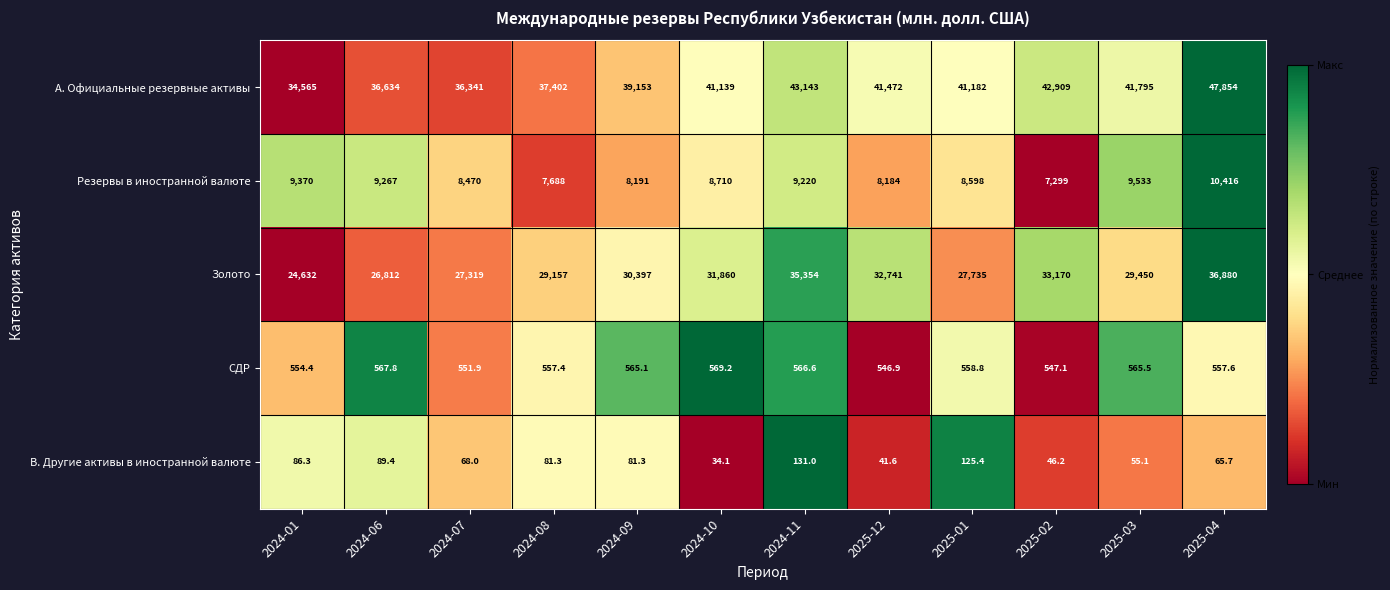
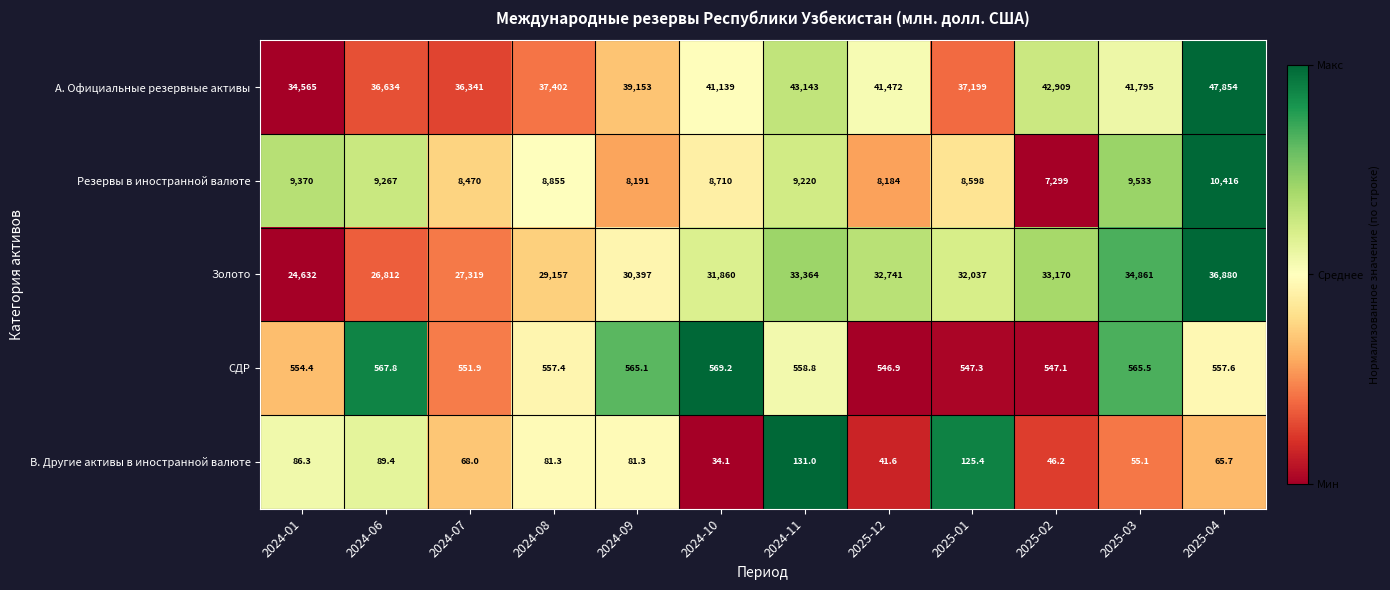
A. Официальные резервные активы, 2025-01: 41,182 -> 37,199
Резервы в иностранной валюте, 2024-08: 7,688 -> 8,855
Золото, 2024-11: 35,354 -> 33,364
Золото, 2025-01: 27,735 -> 32,037
Золото, 2025-03: 29,450 -> 34,861
СДР, 2024-11: 566.6 -> 558.8
СДР, 2025-01: 558.8 -> 547.3
